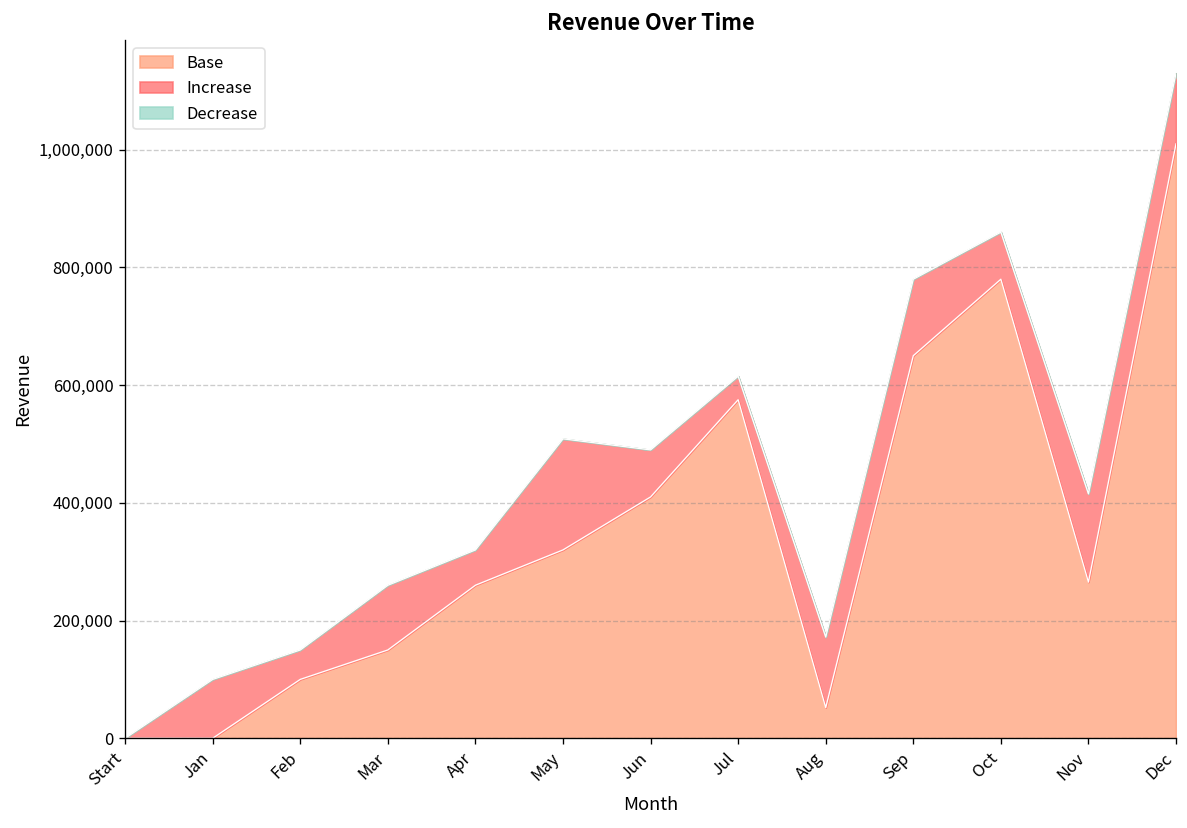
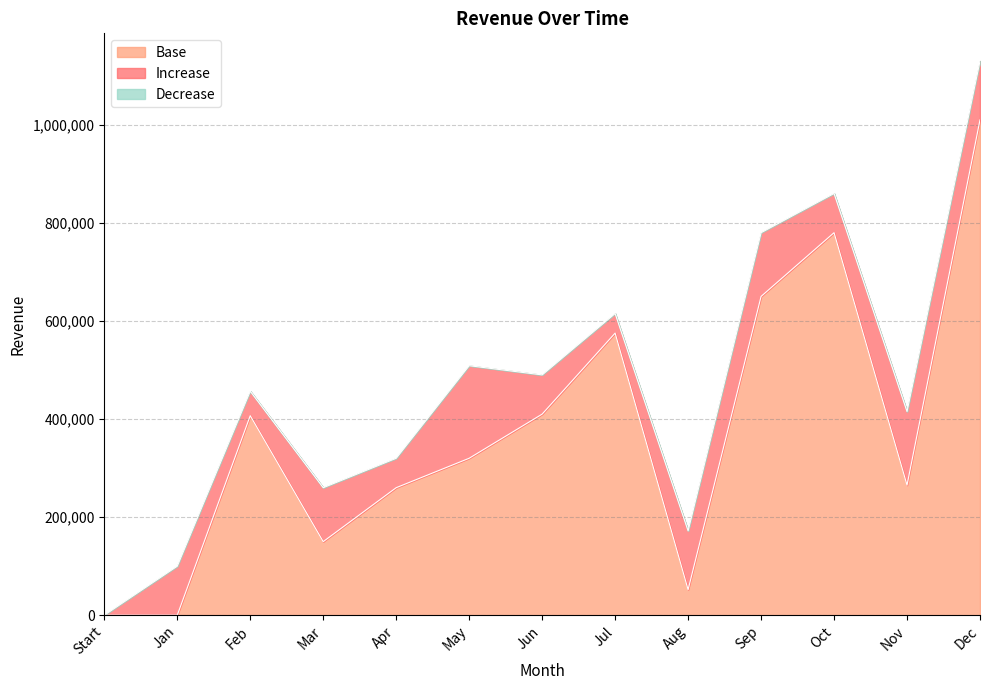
Base, Feb: 100,000 -> 410,000
